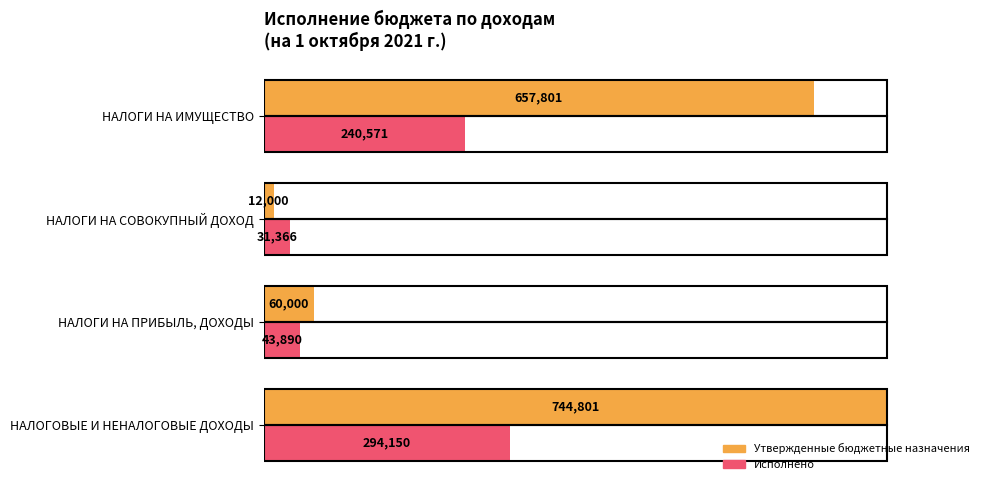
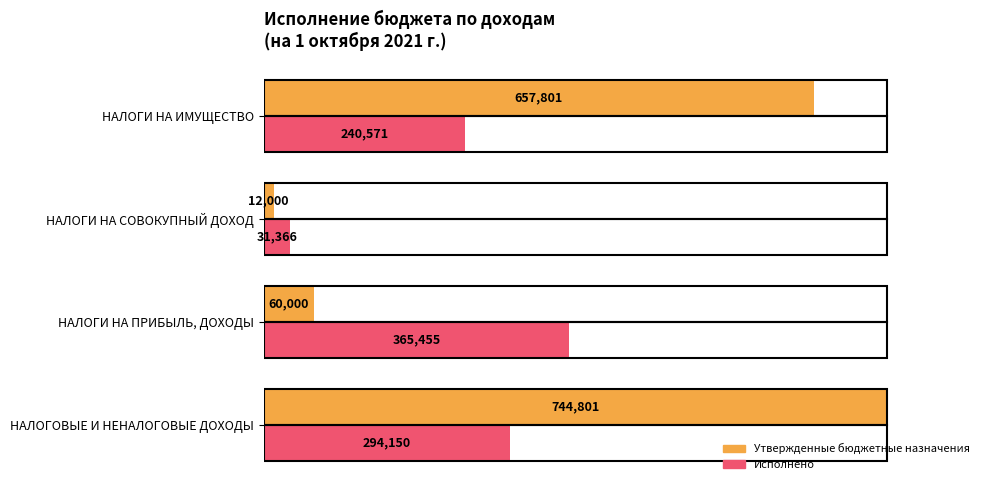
Исполнено, НАЛОГИ НА ПРИБЫЛЬ, ДОХОДЫ: 43,890 -> 365,455
